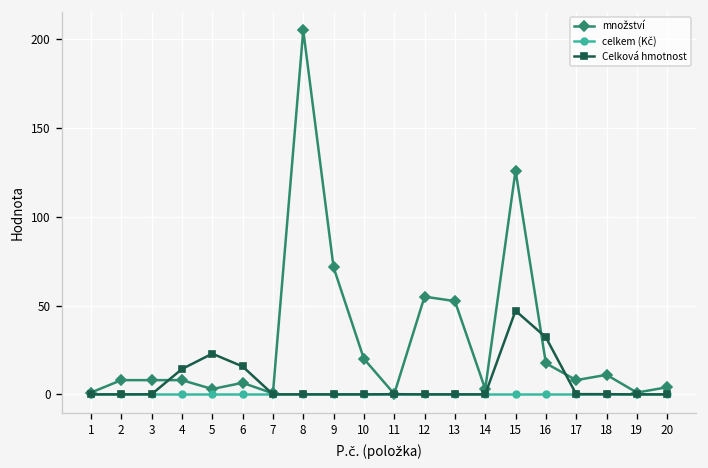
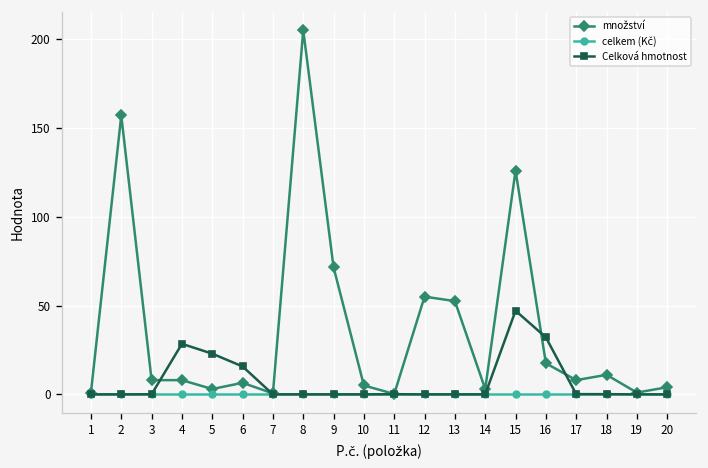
množství, 2: 8 -> 157
Celková hmotnost, 4: 14 -> 28
množství, 10: 20 -> 5
